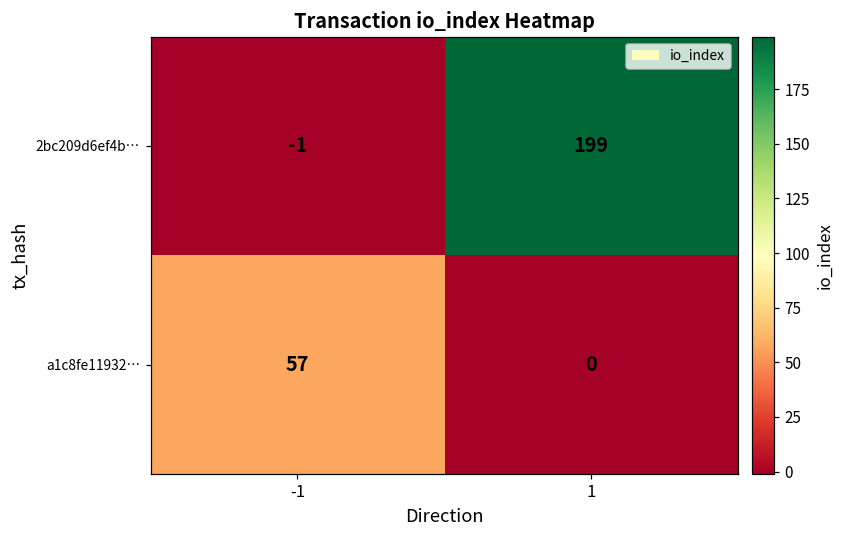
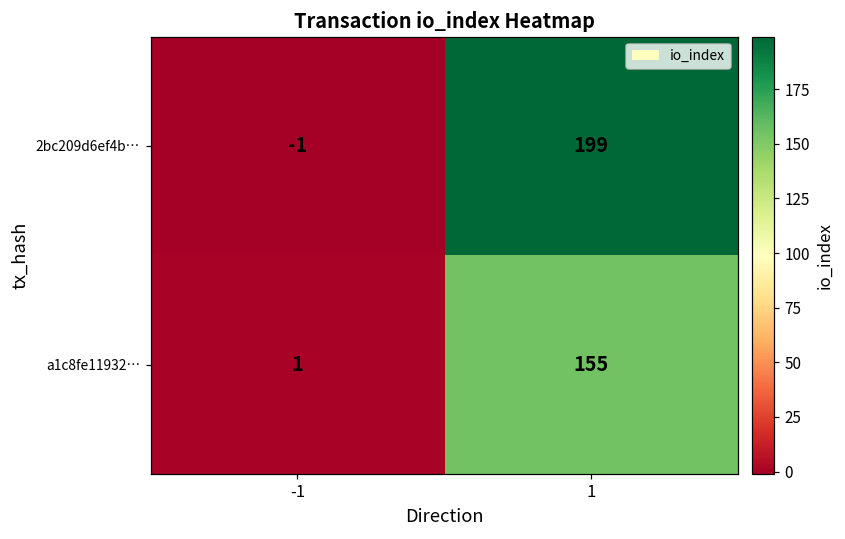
a1c8fe11932…, -1: 57 -> 1
a1c8fe11932…, 1: 0 -> 155
